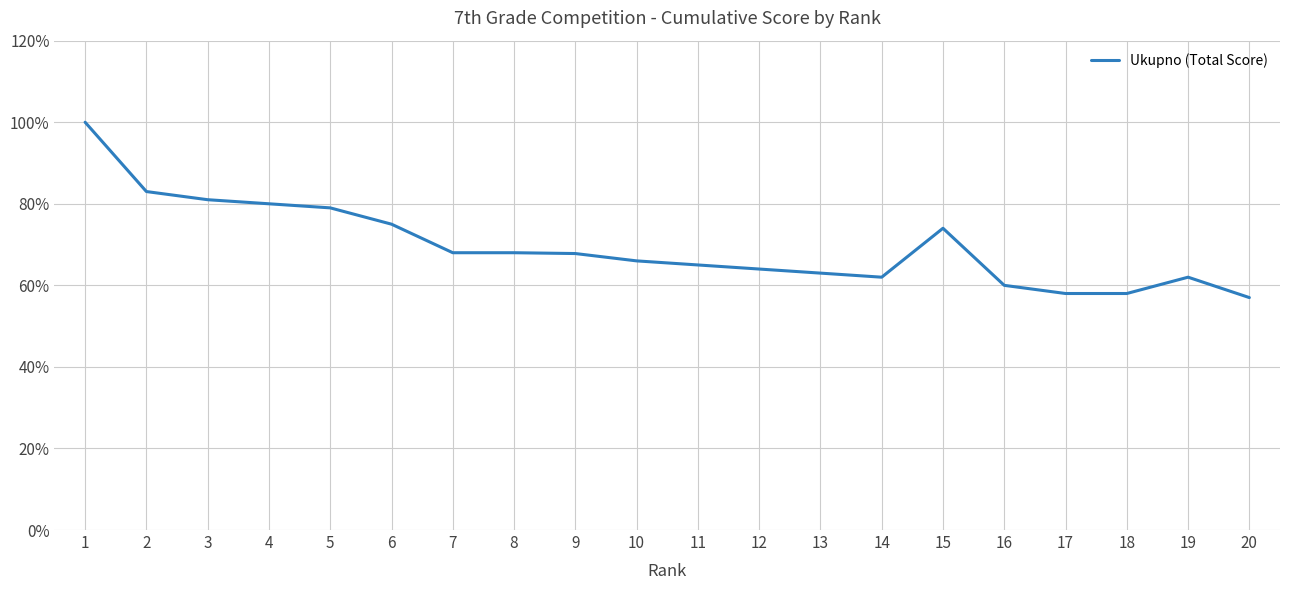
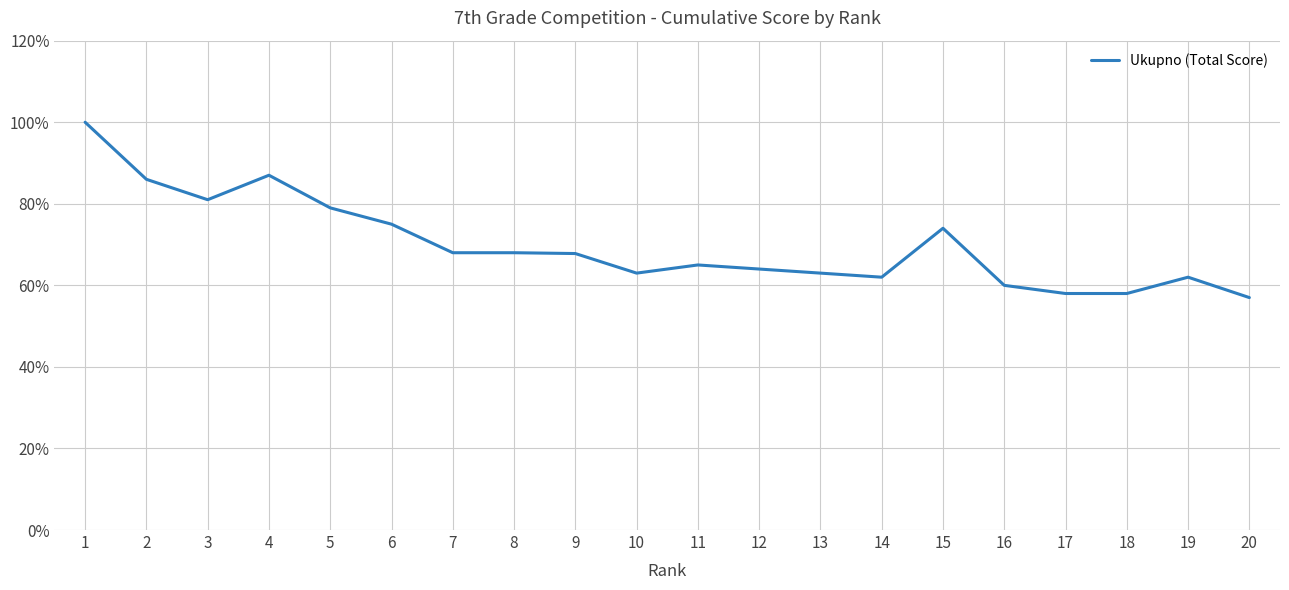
2: 83% -> 86%
4: 80% -> 87%
10: 66% -> 63%
